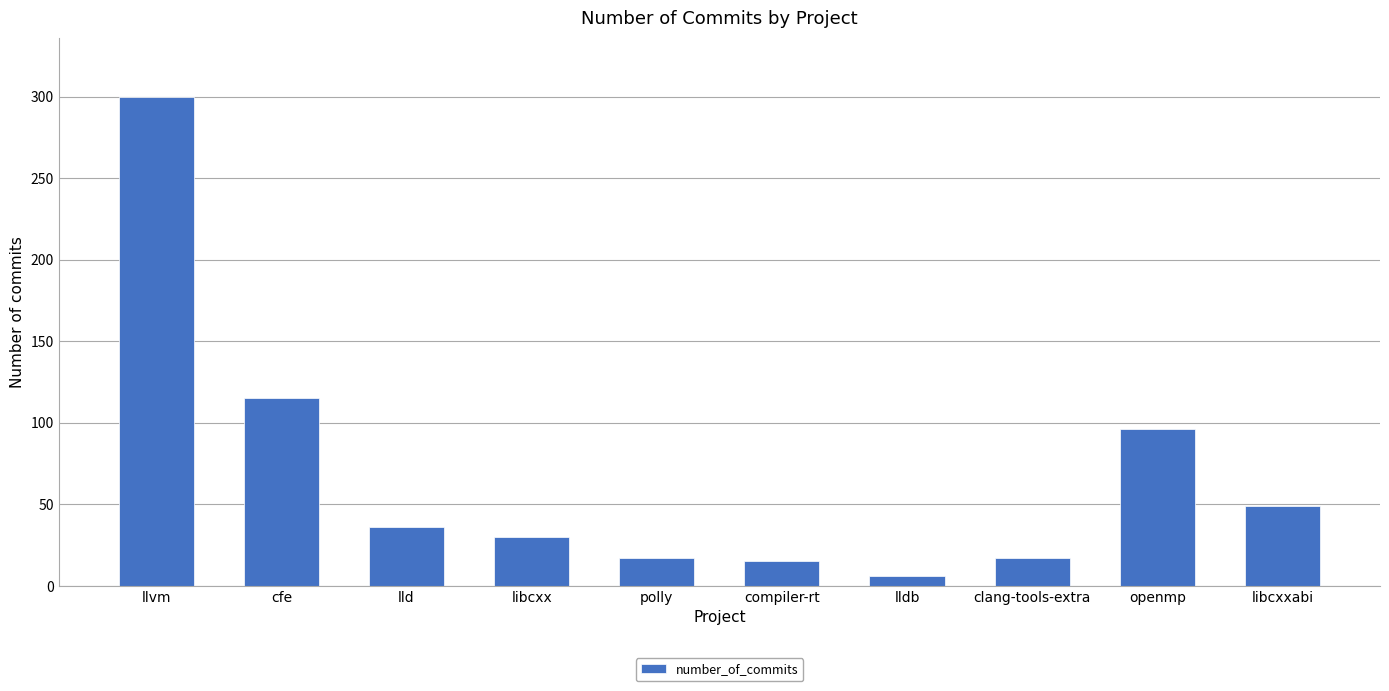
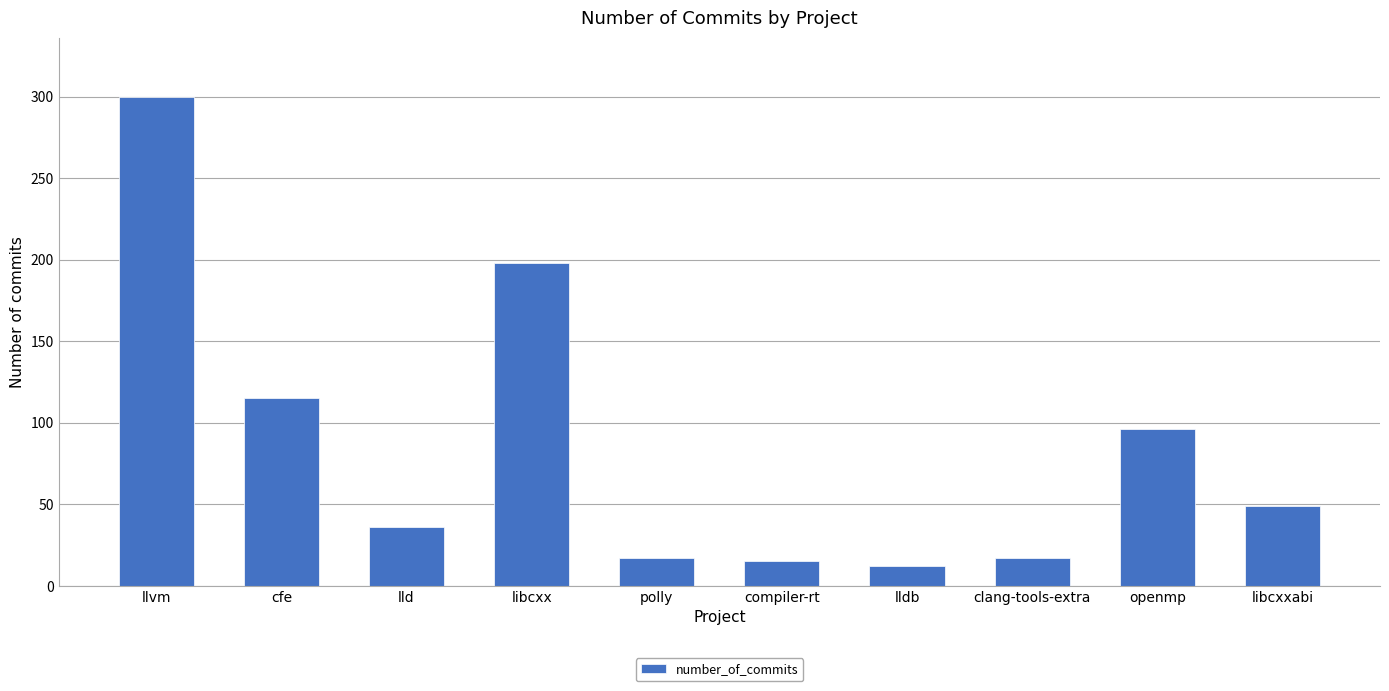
libcxx: 30 -> 198
lldb: 6 -> 12
